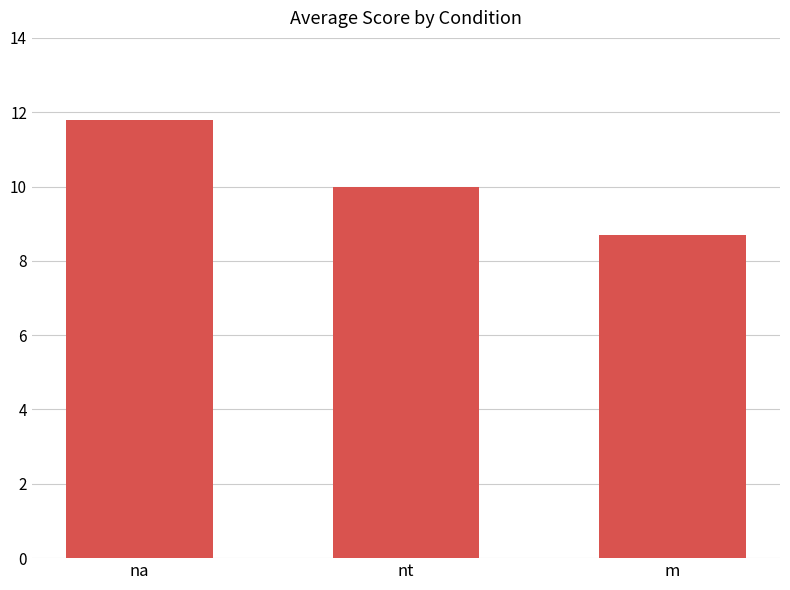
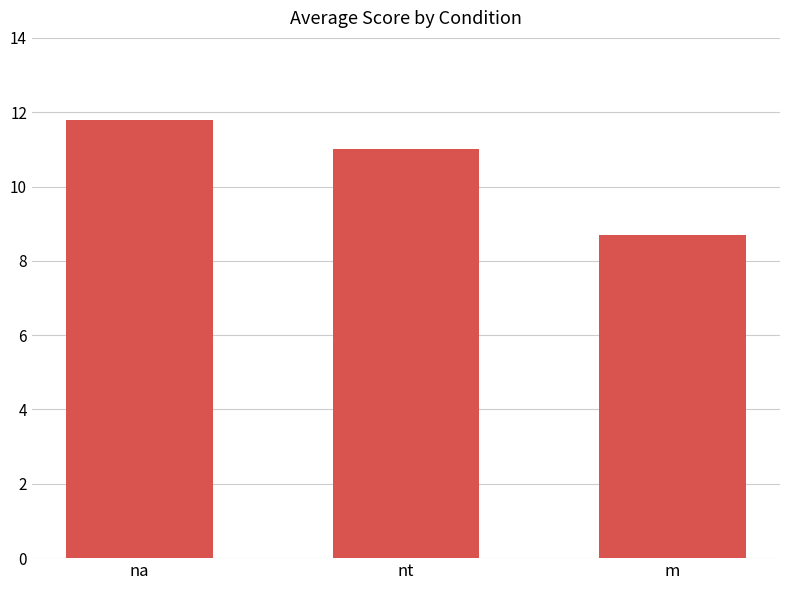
nt: 10 -> 11
